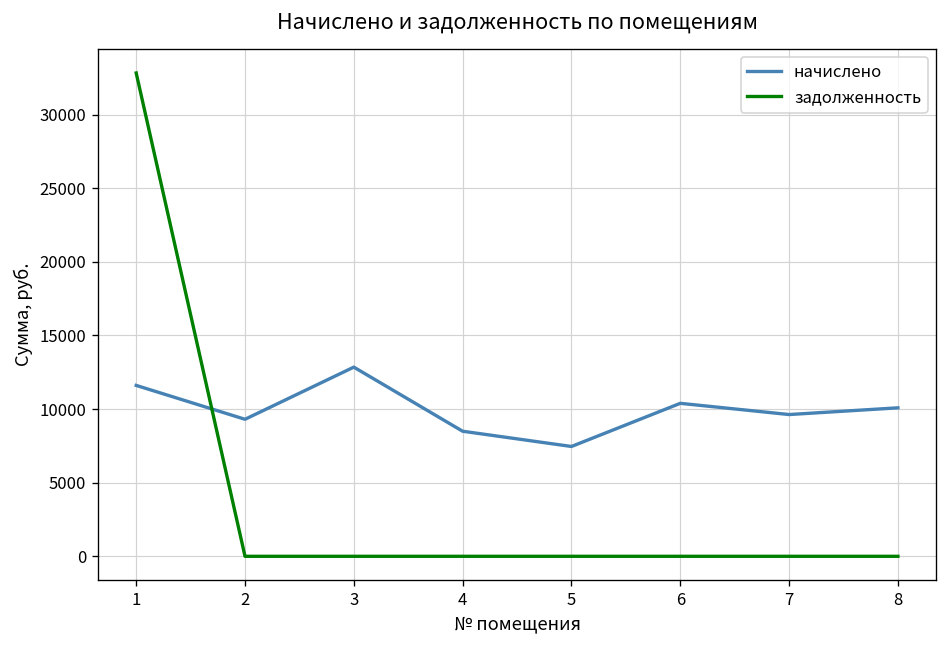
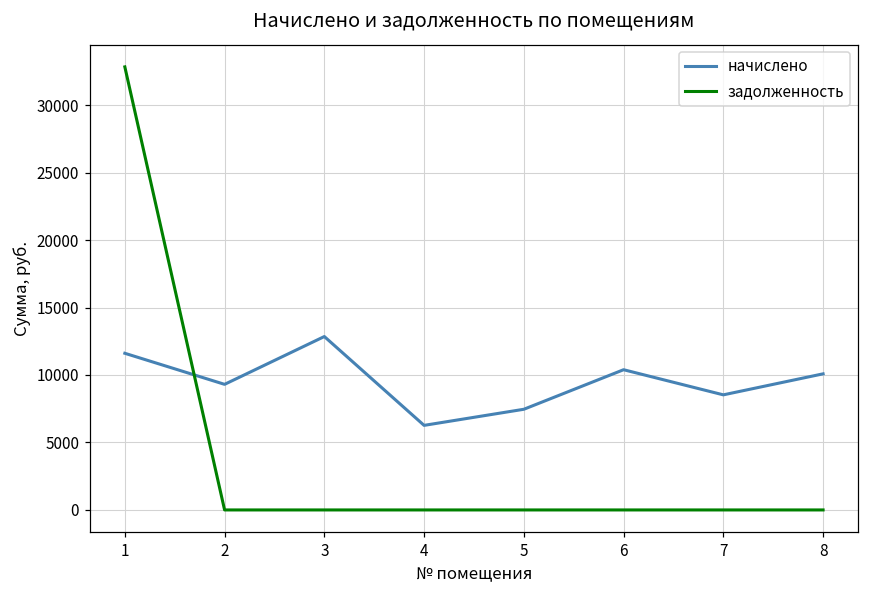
начислено, 4: 8500 -> 6300
начислено, 7: 9600 -> 8500
